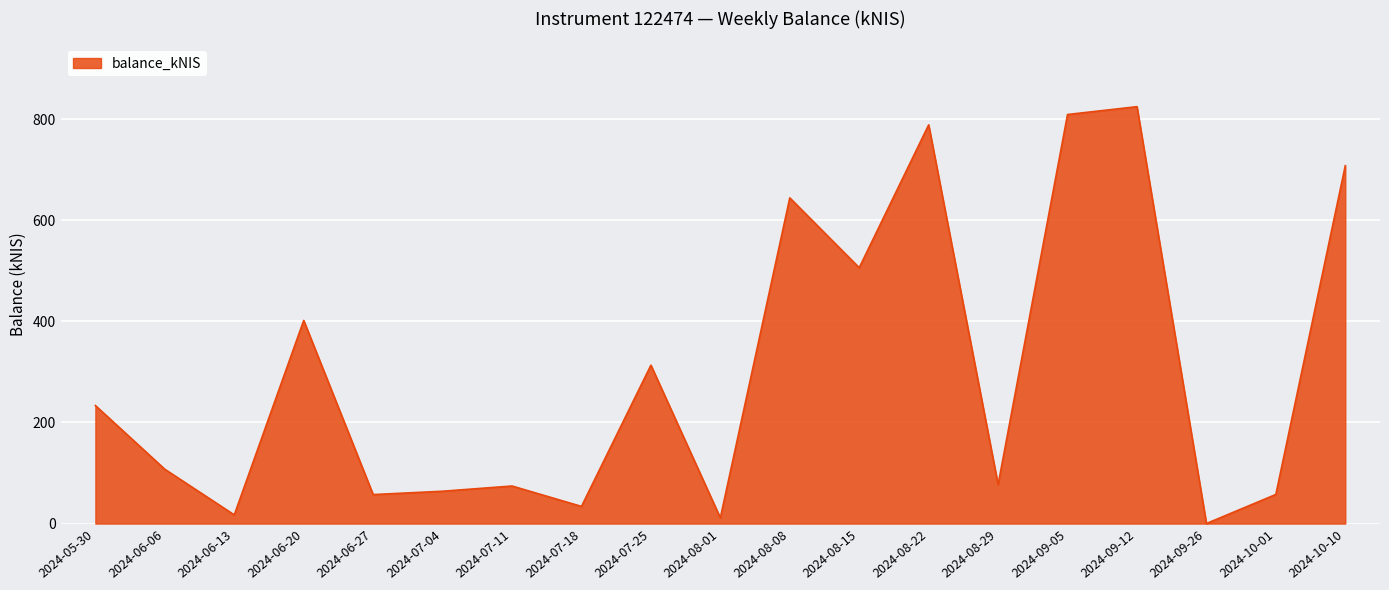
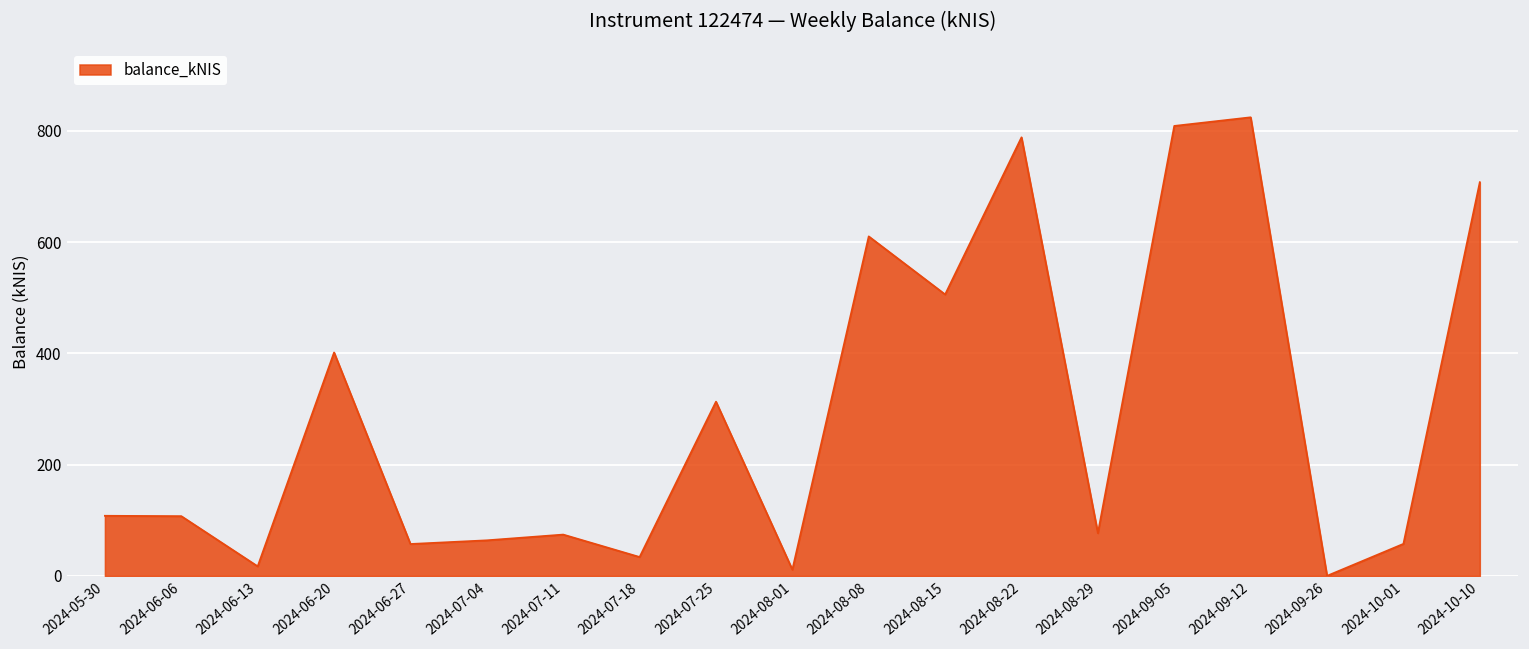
2024-05-30: 230 -> 110
2024-08-08: 640 -> 610
